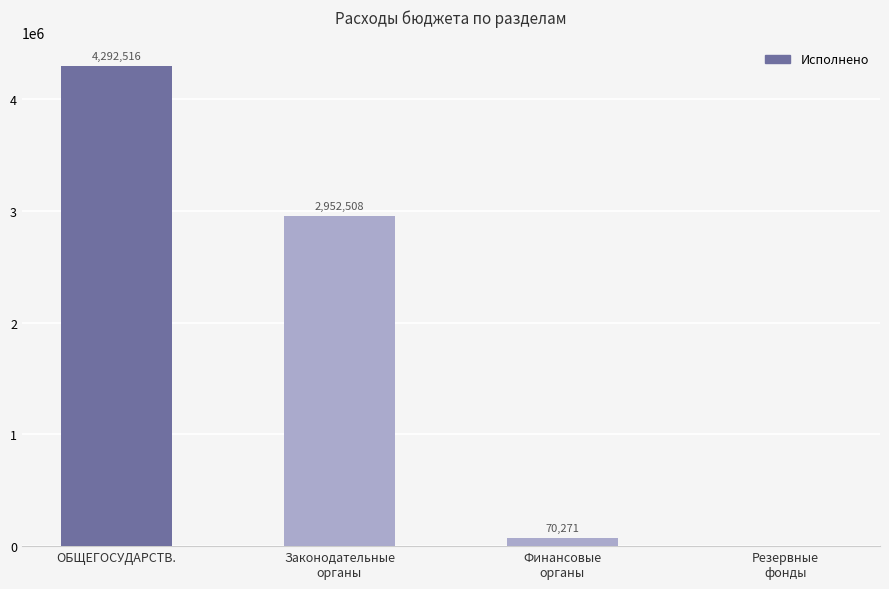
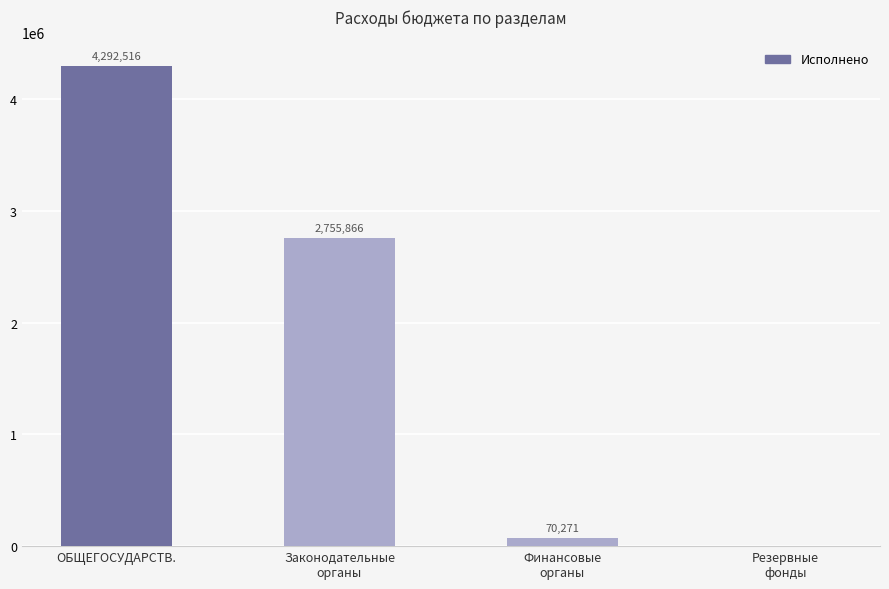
Законодательные органы: 2,952,508 -> 2,755,866
